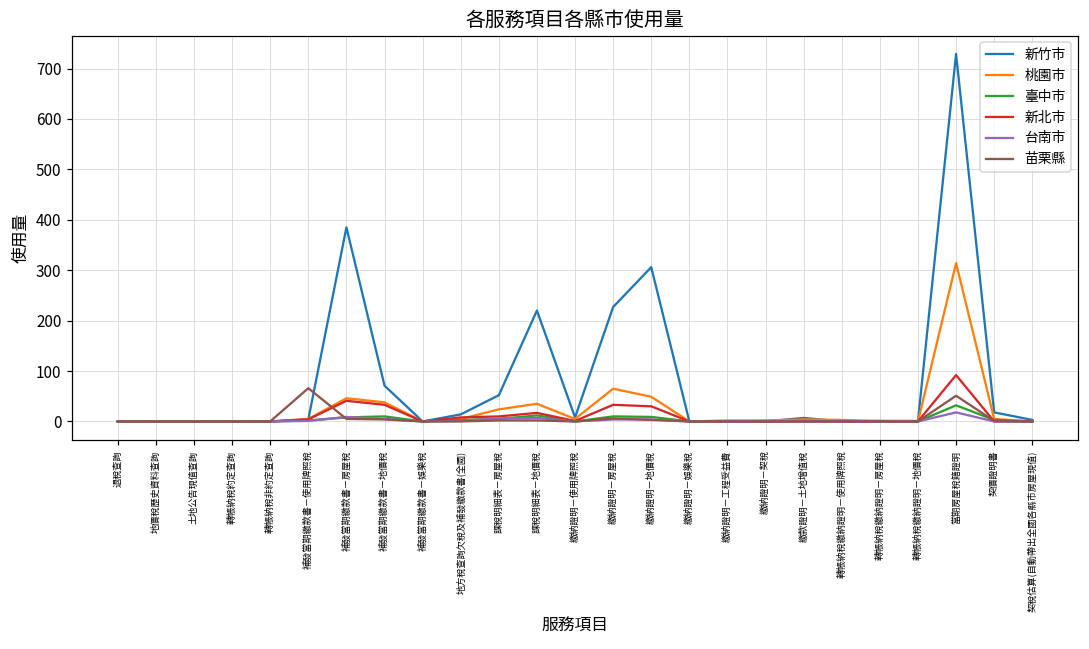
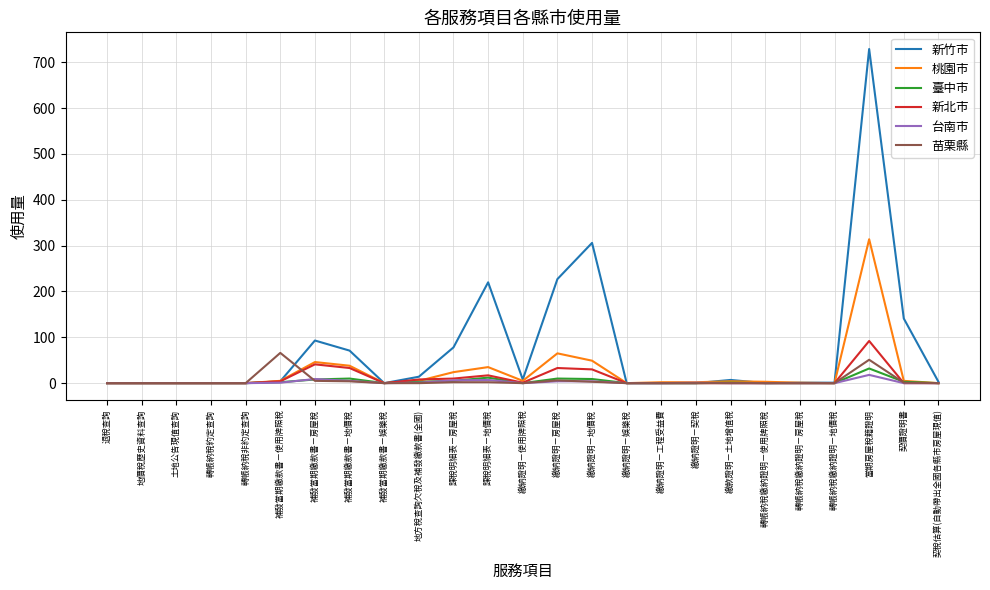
新竹市, 補發當期繳款書－房屋稅: 390 -> 90
新竹市, 課稅明細表－房屋稅: 50 -> 80
新竹市, 契價證明書: 20 -> 140
